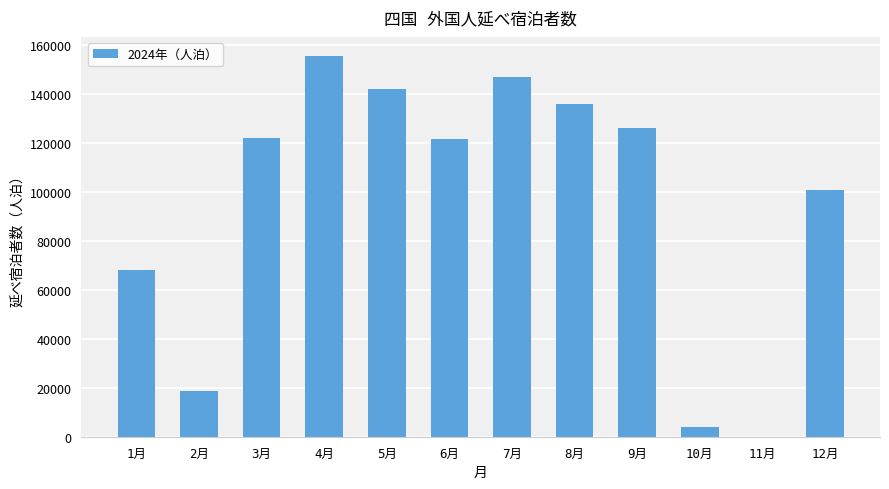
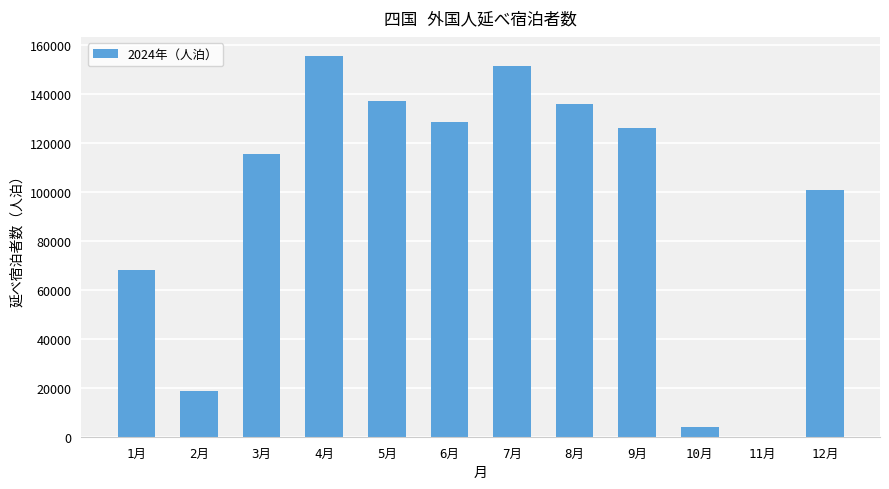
3月: 122000 -> 115000
5月: 142000 -> 137000
6月: 122000 -> 129000
7月: 147000 -> 151000
